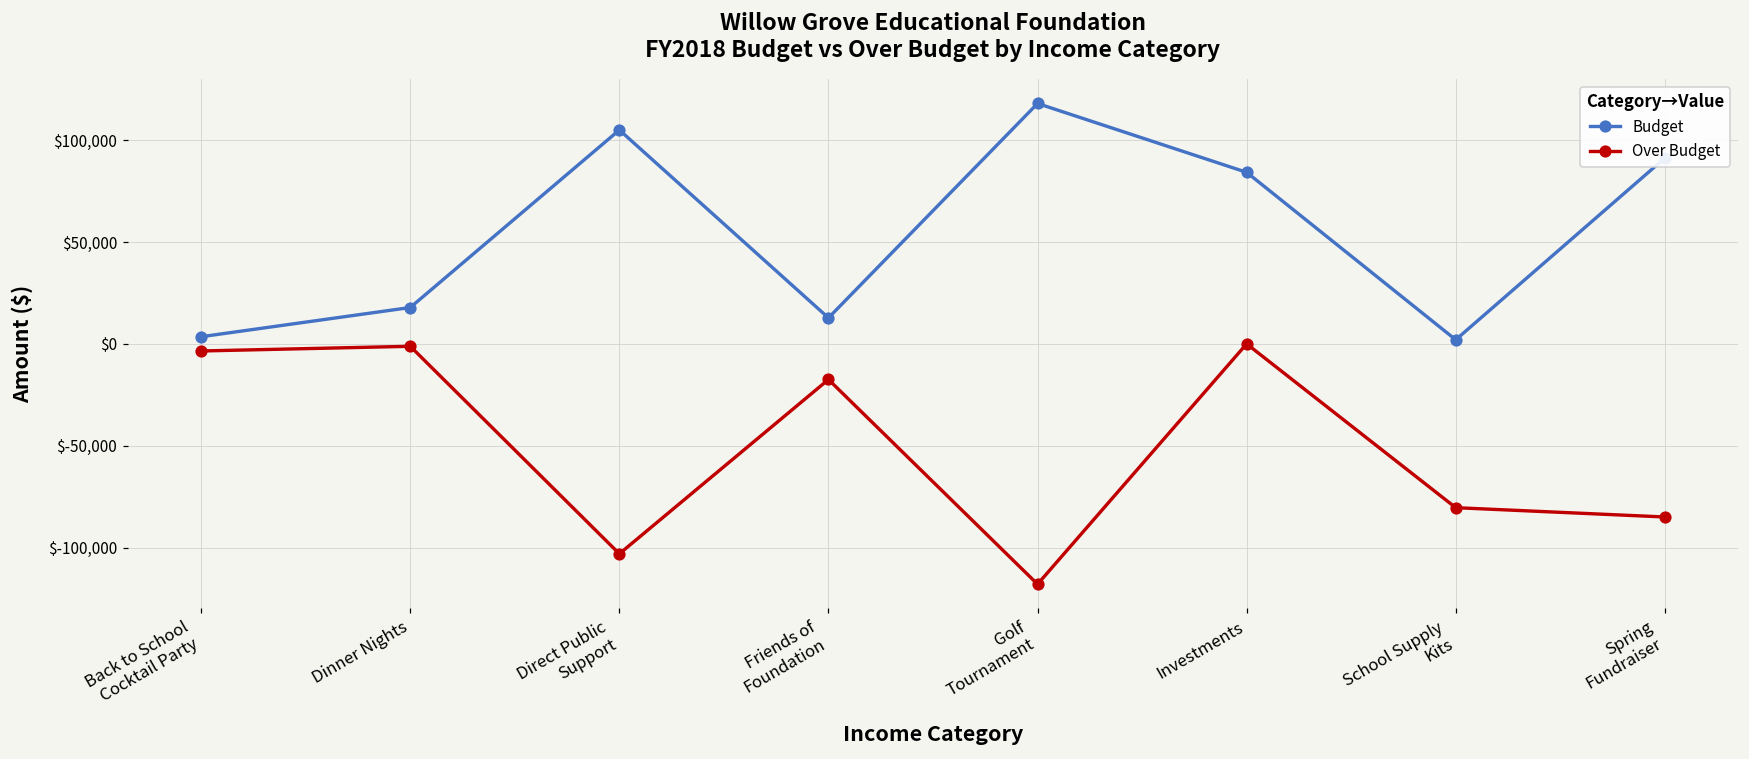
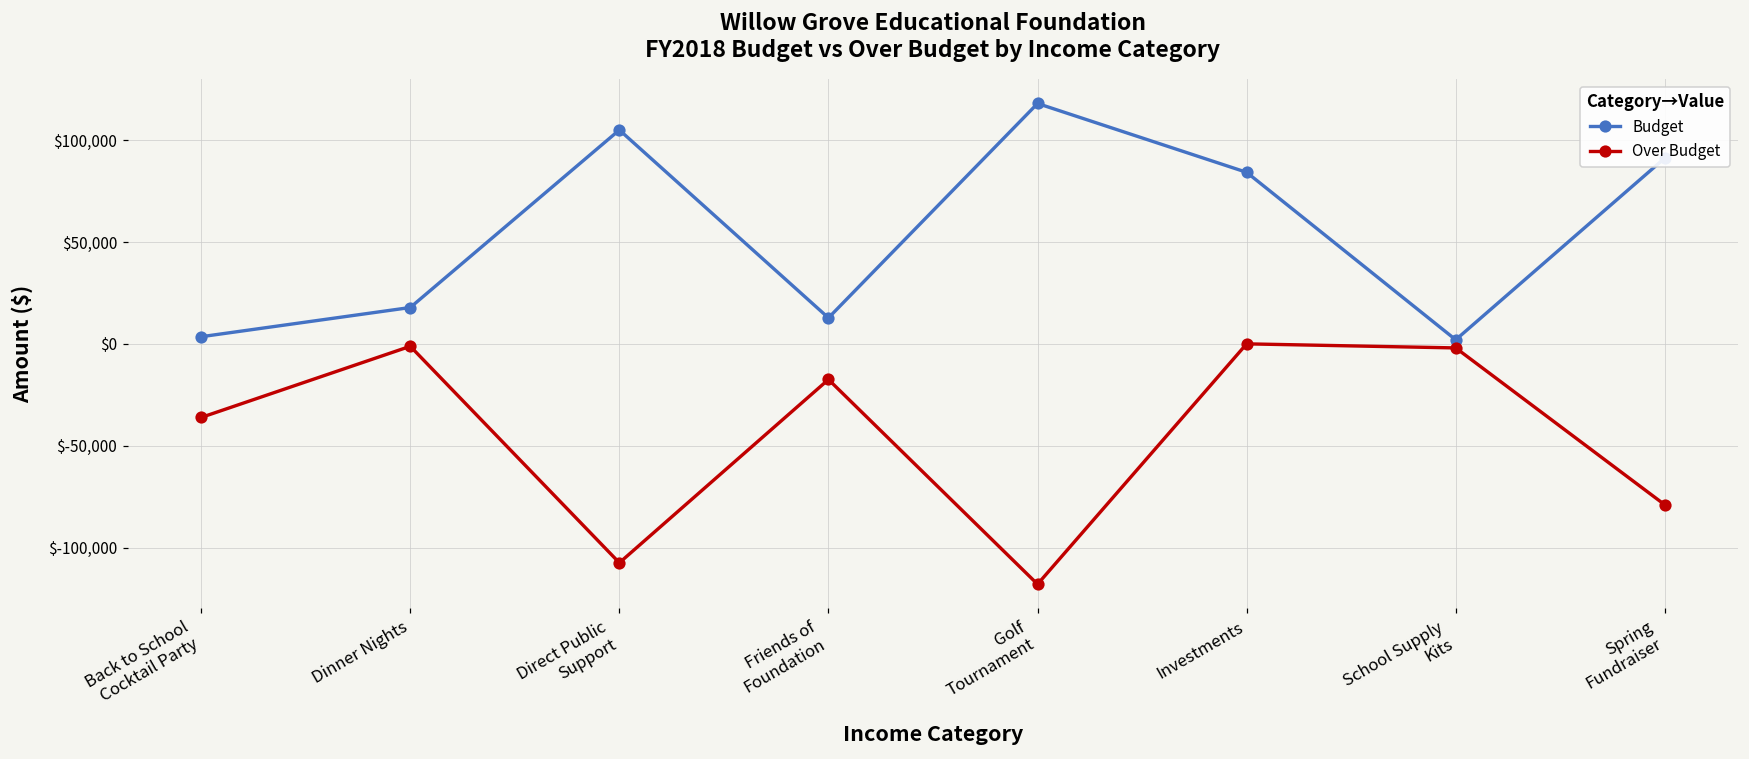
Over Budget, Back to School Cocktail Party: $-4,000 -> $-36,000
Over Budget, Direct Public Support: $-103,000 -> $-107,000
Over Budget, School Supply Kits: $-80,000 -> $-2,000
Over Budget, Spring Fundraiser: $-85,000 -> $-79,000
